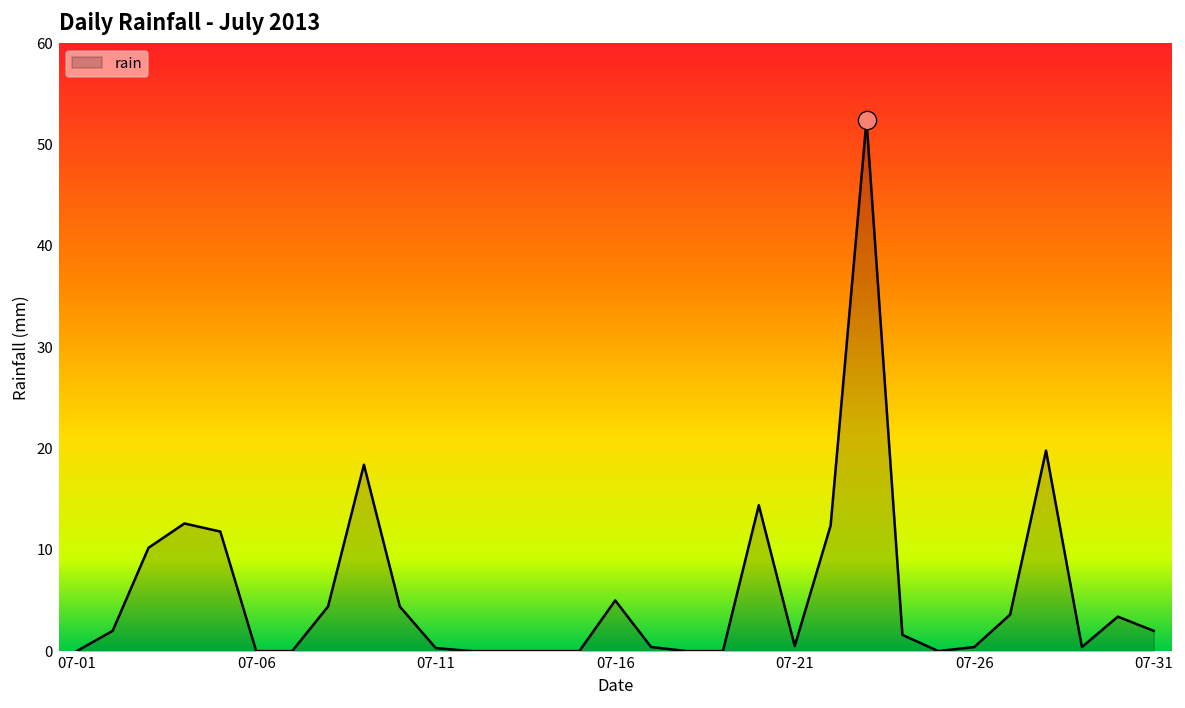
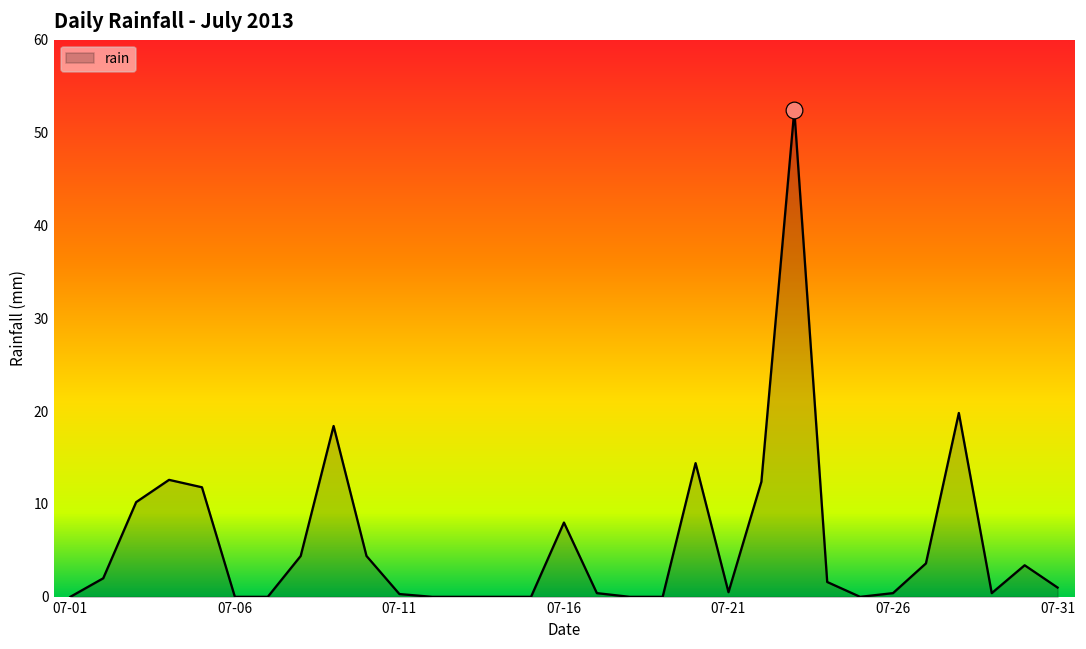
rain, 07-16: 5 -> 8
rain, 07-31: 2 -> 1
